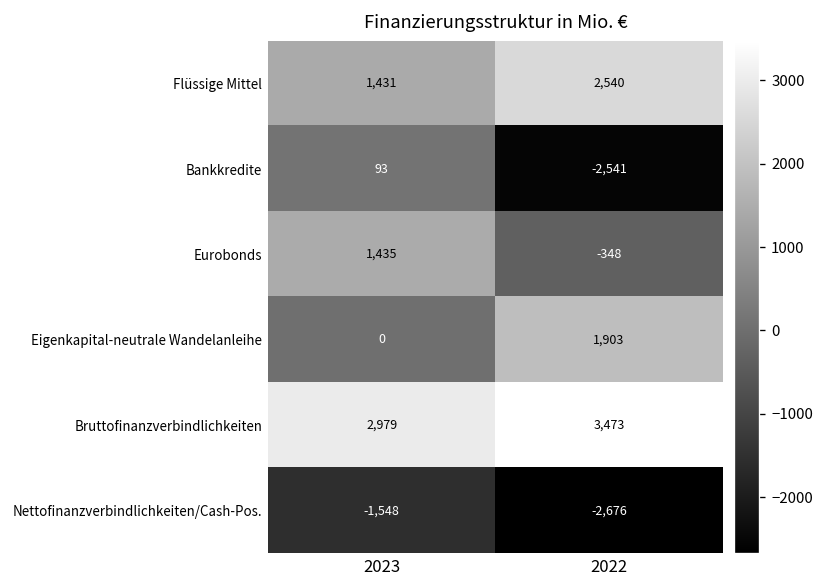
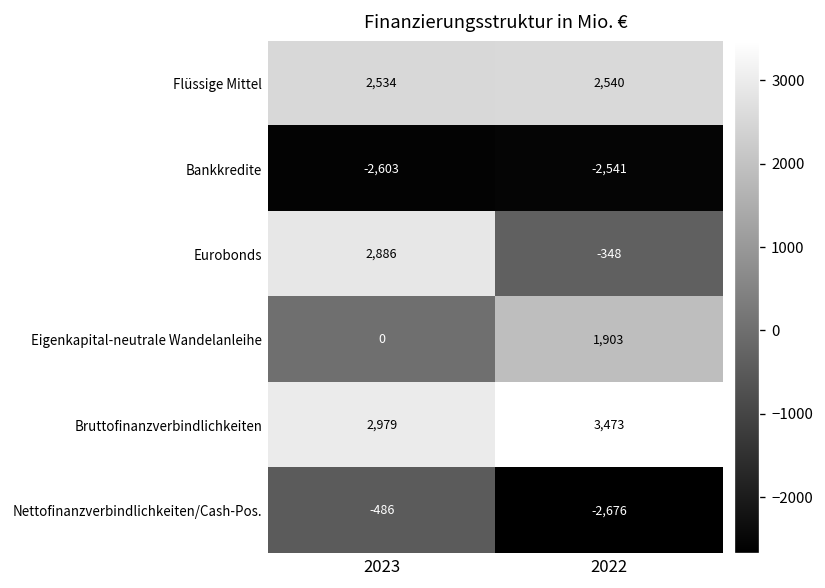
Flüssige Mittel, 2023: 1,431 -> 2,534
Bankkredite, 2023: 93 -> -2,603
Eurobonds, 2023: 1,435 -> 2,886
Nettofinanzverbindlichkeiten/Cash-Pos., 2023: -1,548 -> -486
